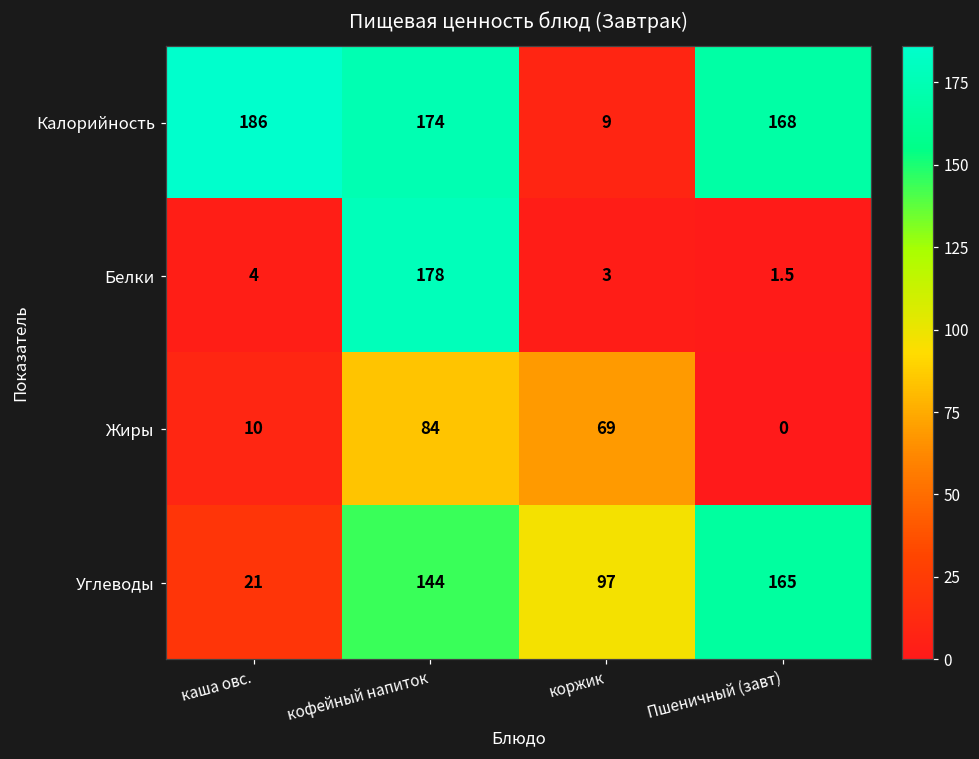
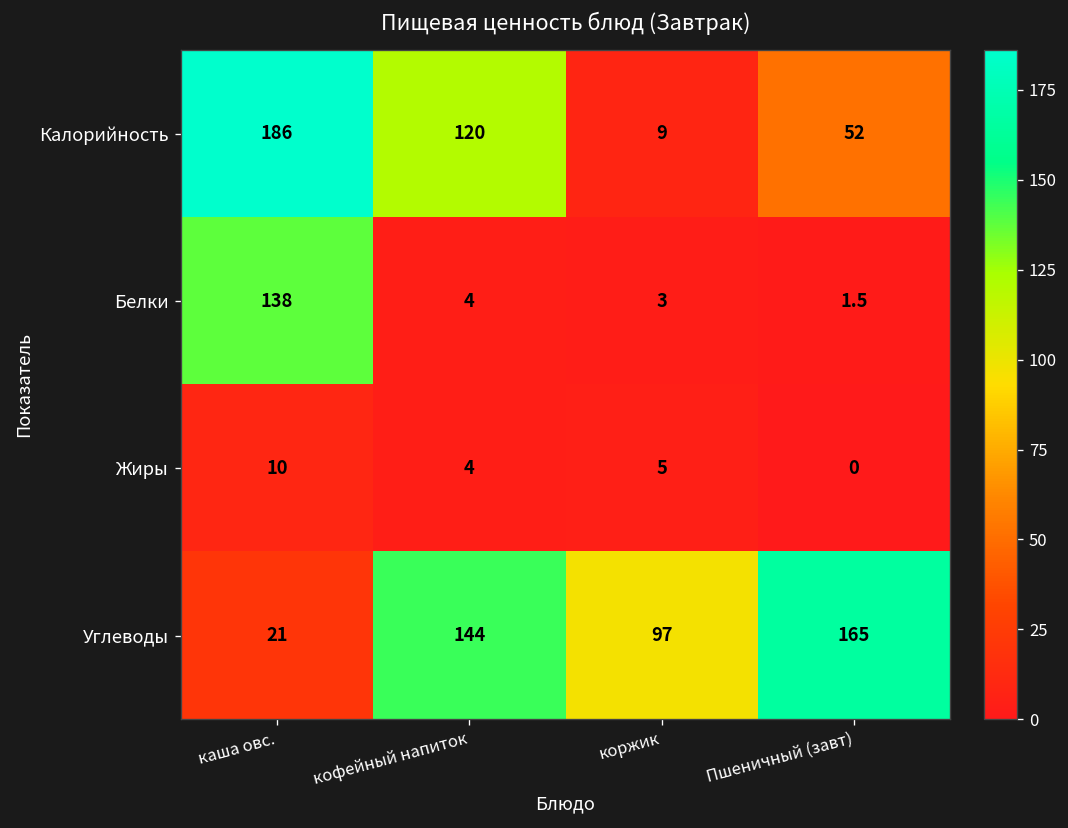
Калорийность, кофейный напиток: 174 -> 120
Калорийность, Пшеничный (завт): 168 -> 52
Белки, каша овс.: 4 -> 138
Белки, кофейный напиток: 178 -> 4
Жиры, кофейный напиток: 84 -> 4
Жиры, коржик: 69 -> 5
